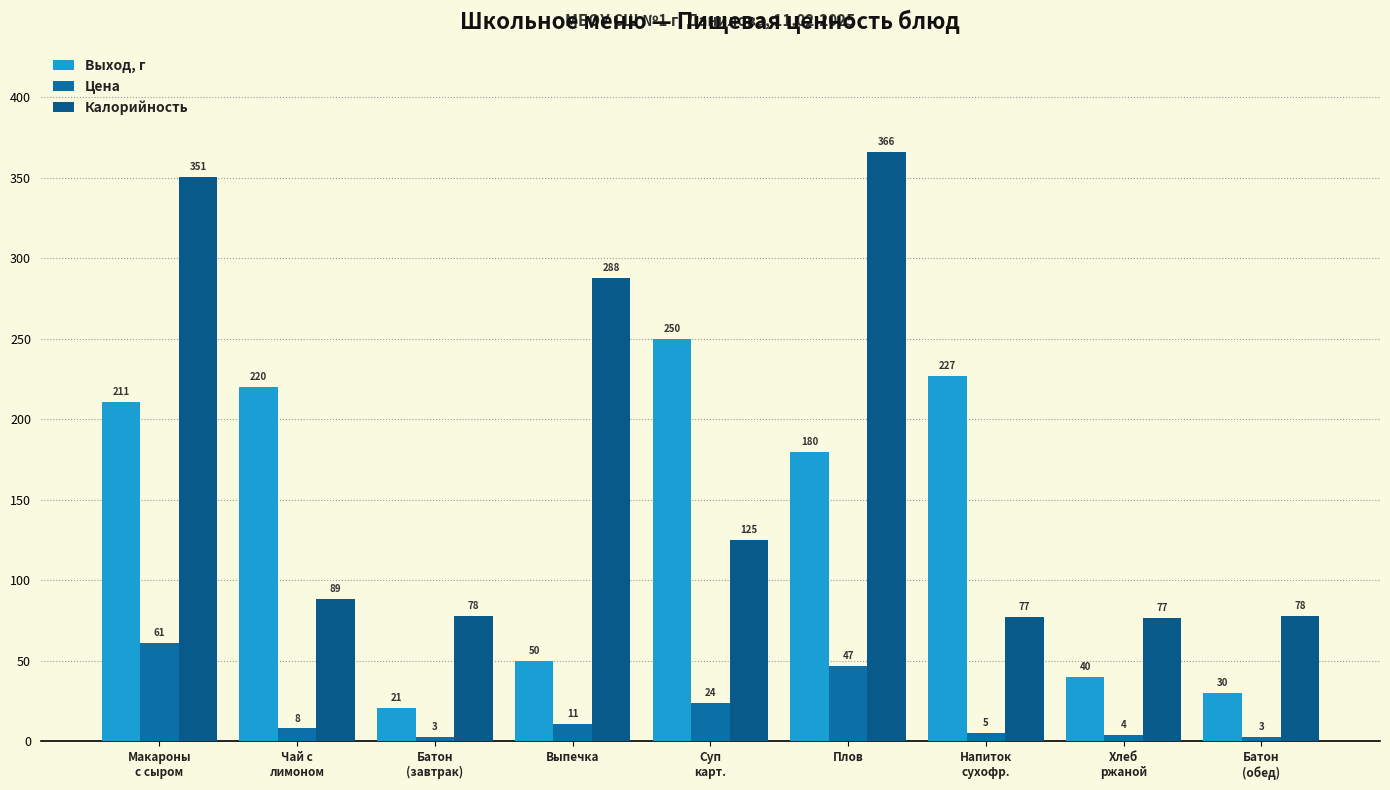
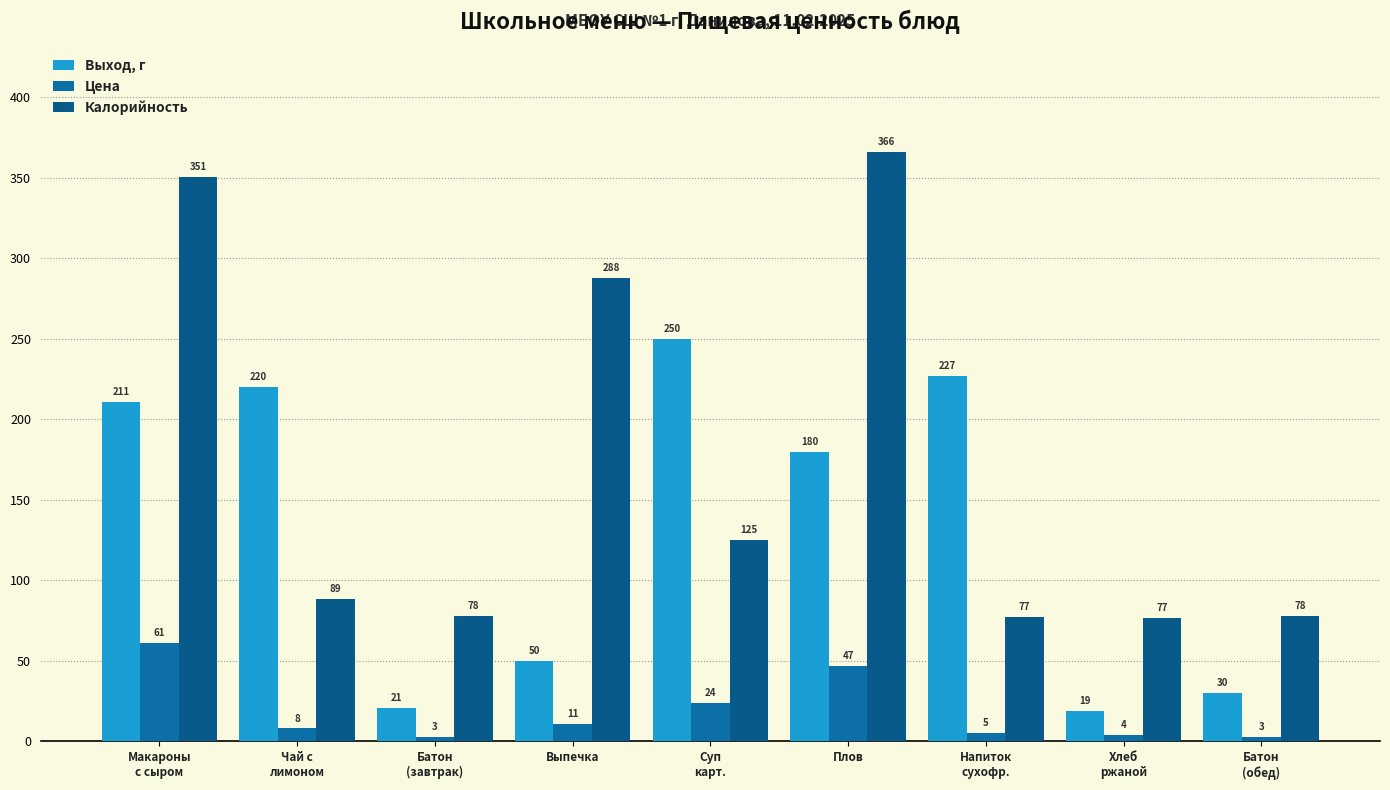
Выход, г, Хлеб ржаной: 40 -> 19
